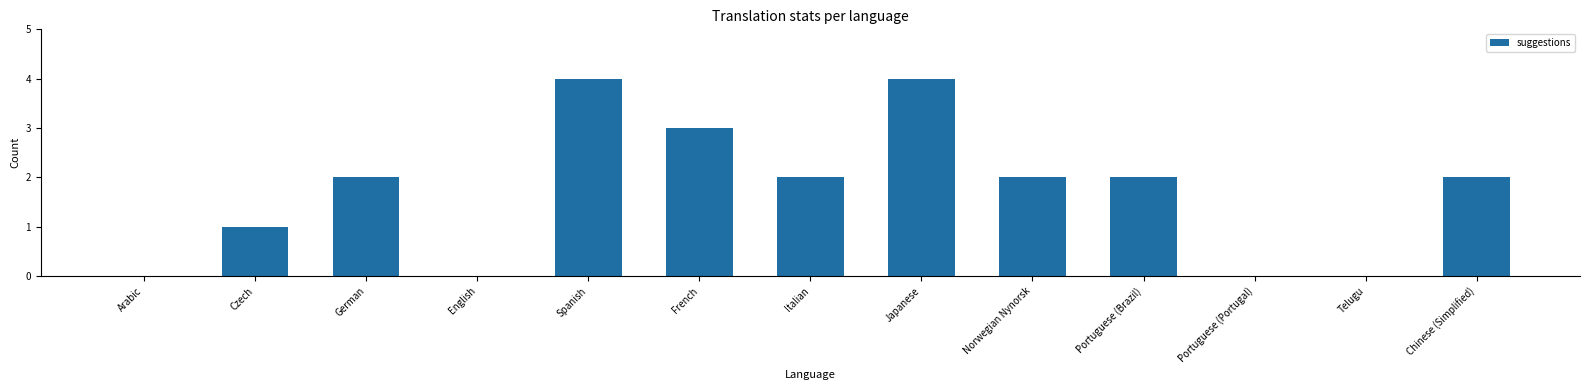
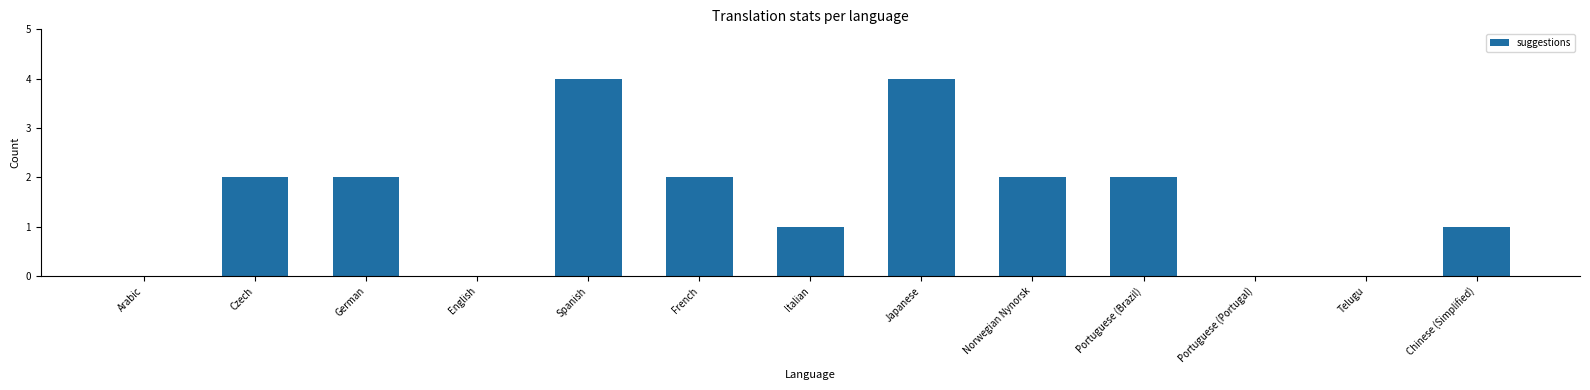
Czech: 1 -> 2
French: 3 -> 2
Italian: 2 -> 1
Chinese (Simplified): 2 -> 1
